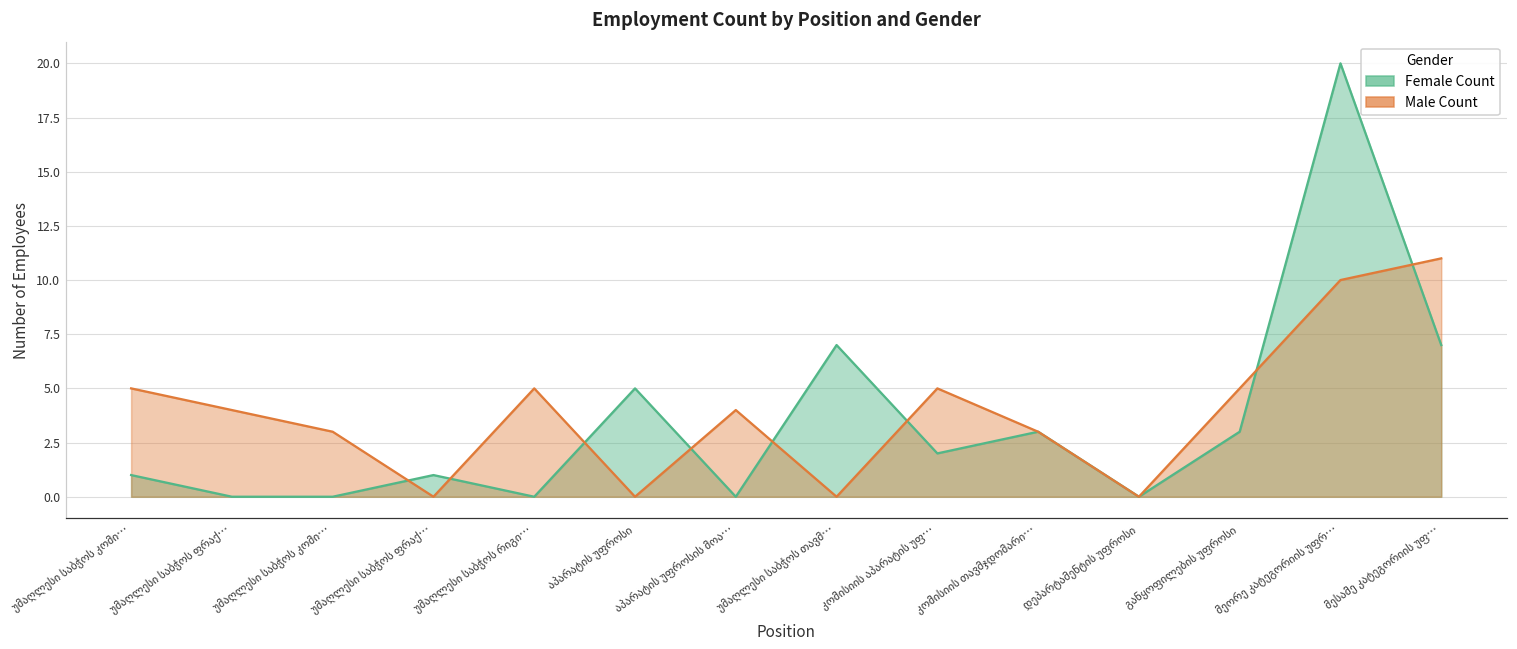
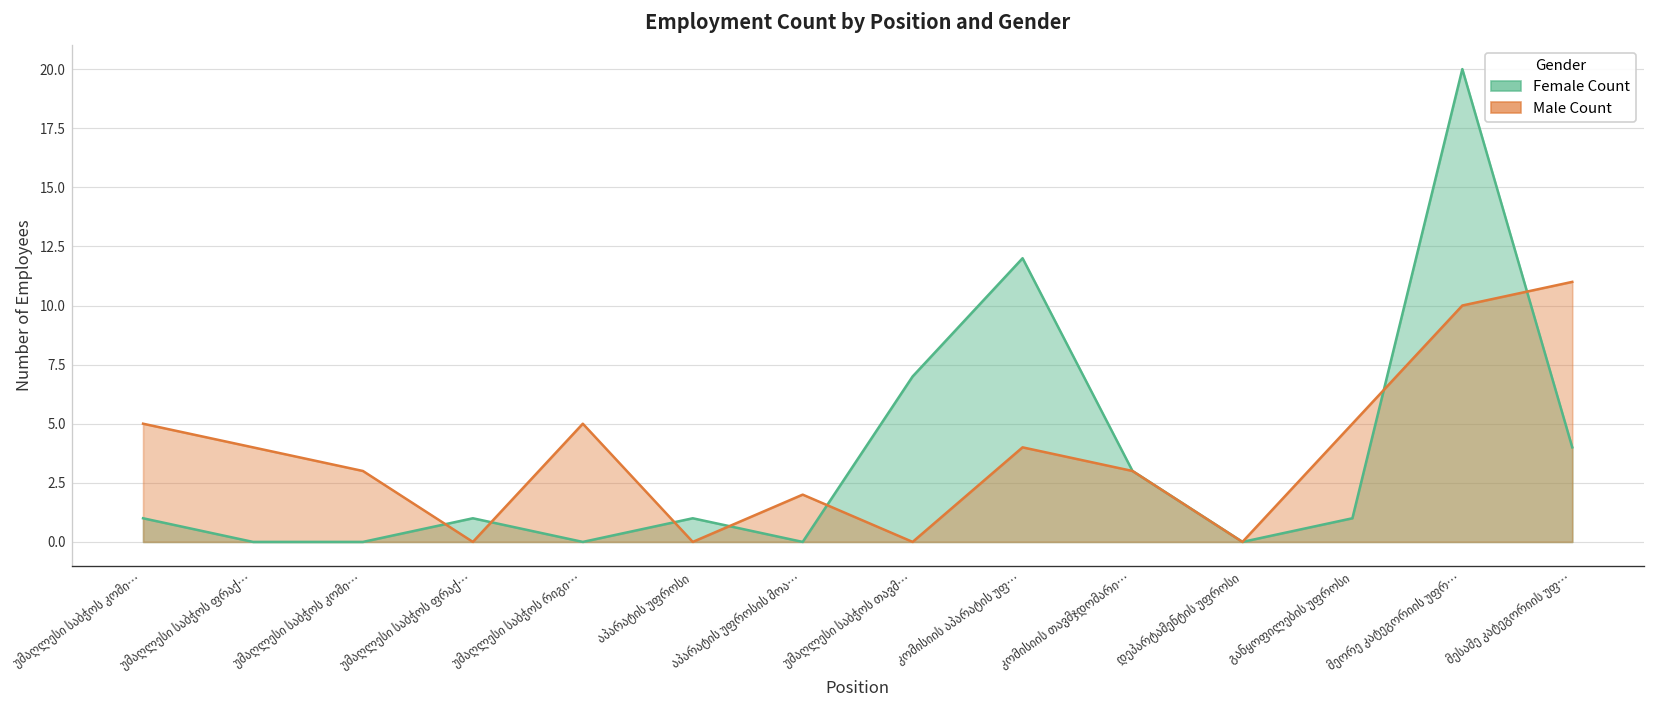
Female Count, აპარატის უფროსი: 5 -> 1
Male Count, აპარატის უფროსის მოა…: 4 -> 2
Female Count, კომისიის აპარატის უფ…: 2 -> 12
Male Count, კომისიის აპარატის უფ…: 5 -> 4
Female Count, განყოფილების უფროსი: 3 -> 1
Female Count, მესამე კატეგორიის უფ…: 7 -> 4
